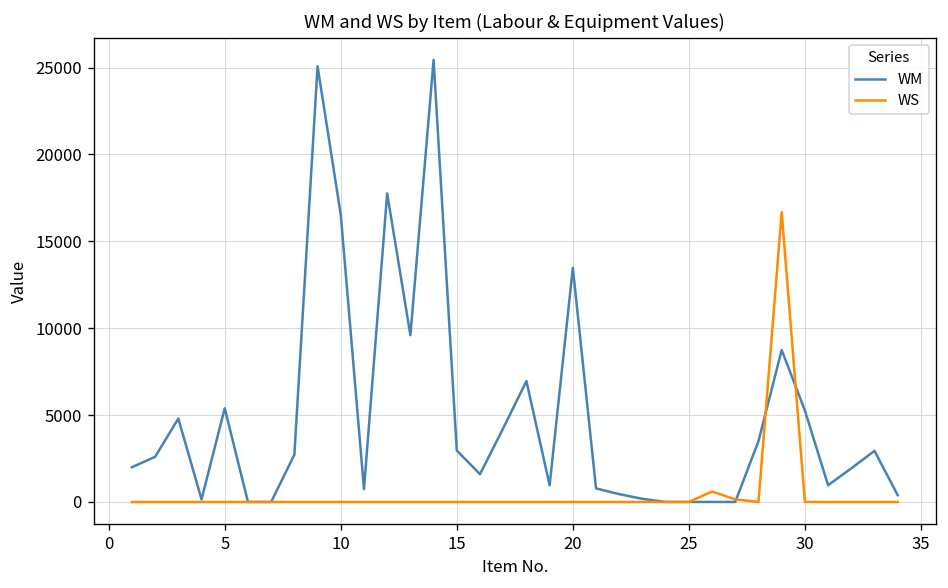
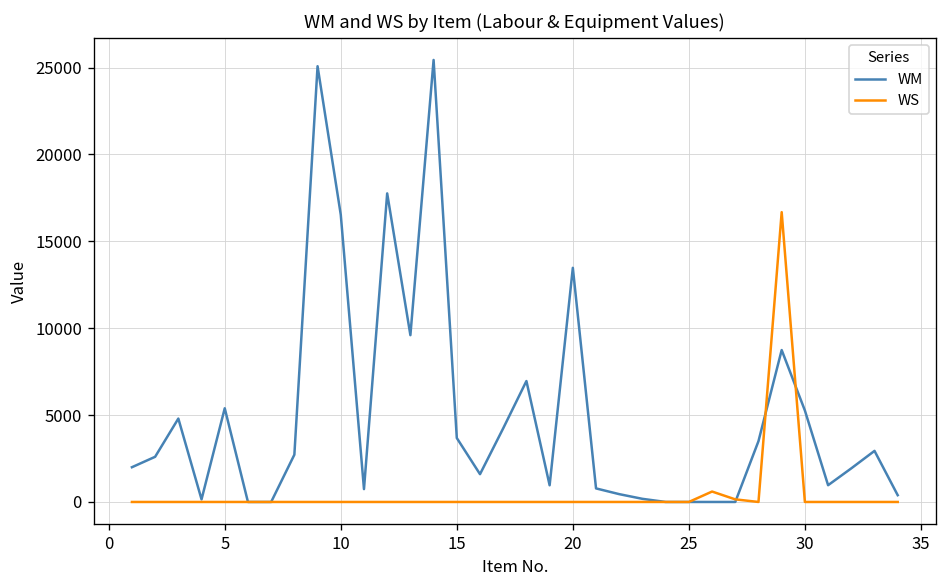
WM, 15: 3000 -> 3700
